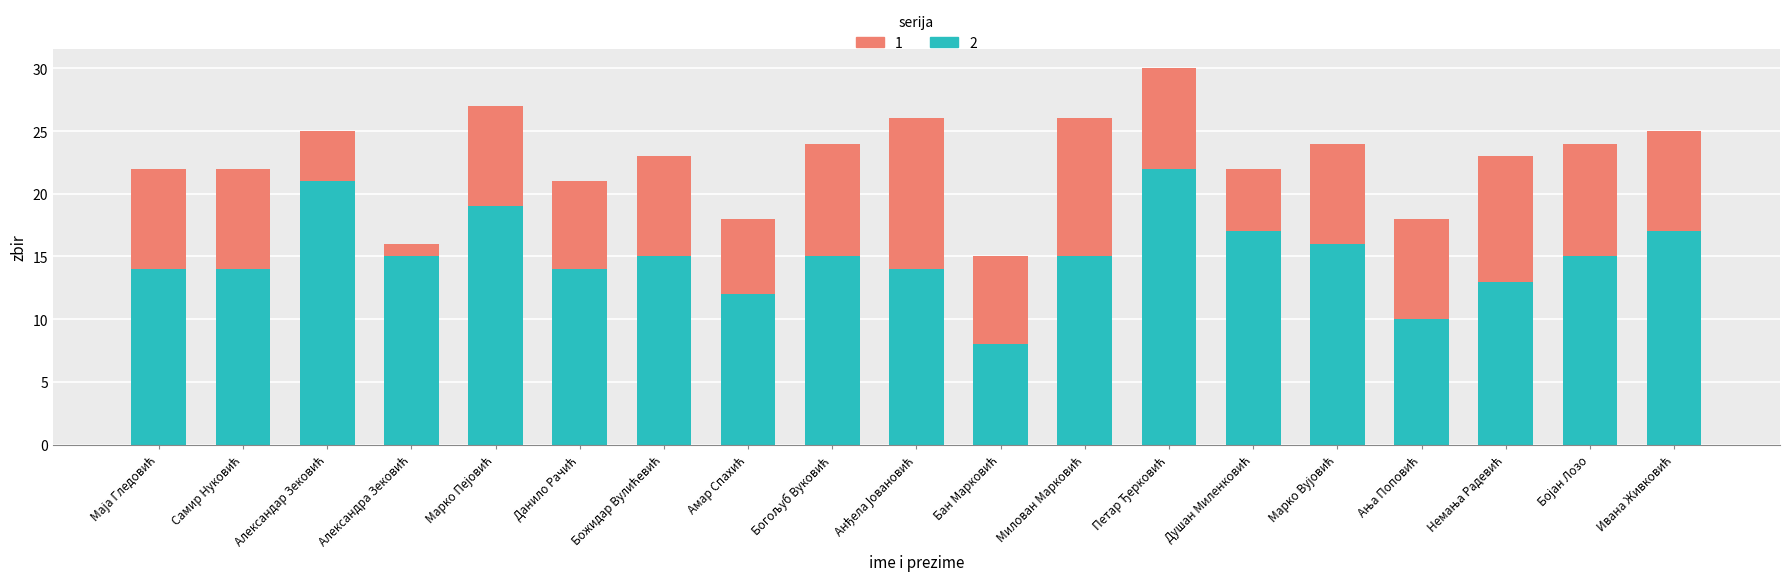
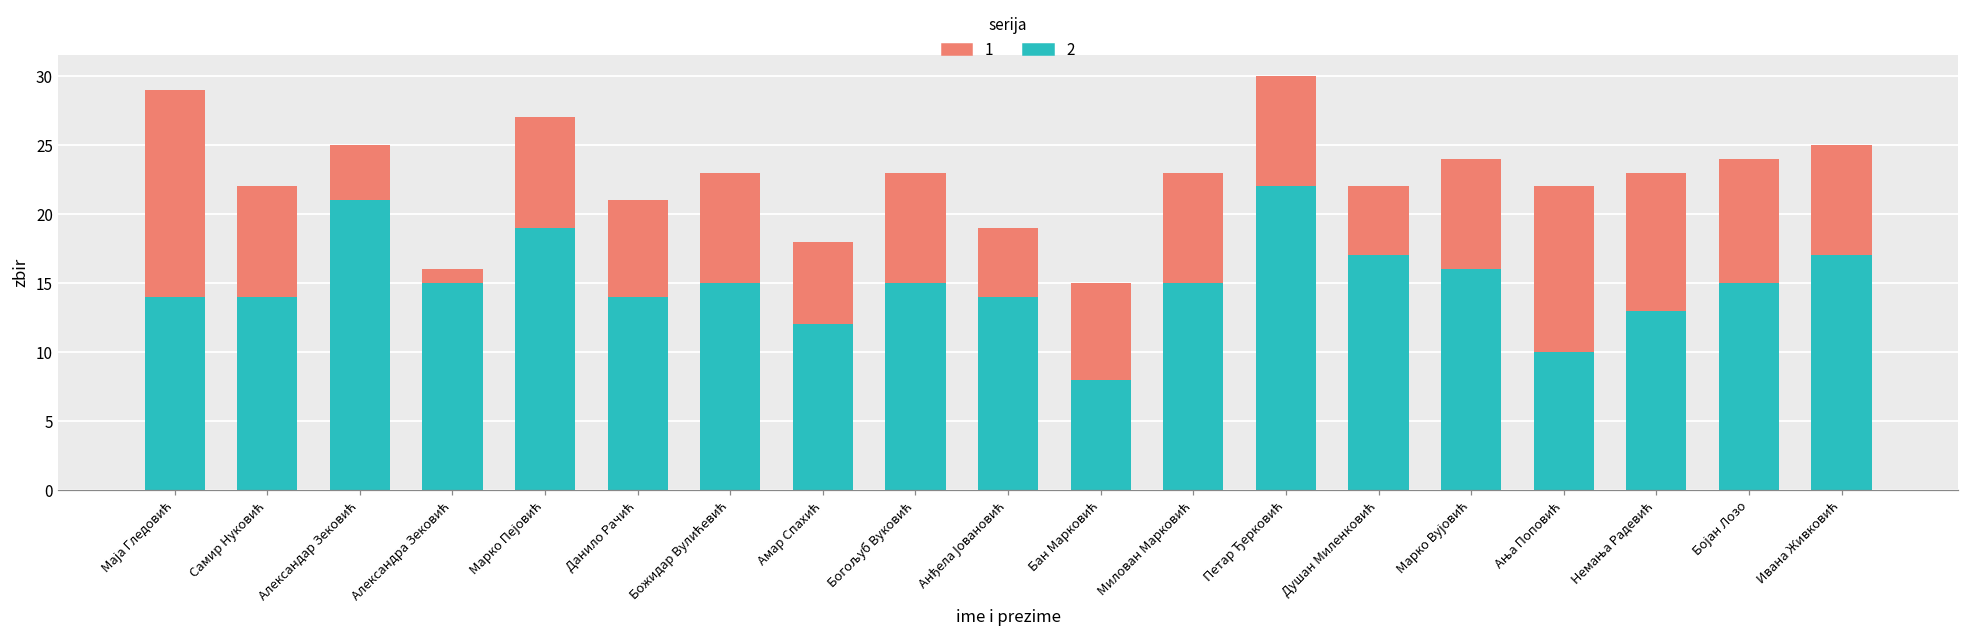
1, Маја Гледовић: 8 -> 15
1, Богољуб Вуковић: 9 -> 8
1, Анђела Јовановић: 12 -> 5
1, Милован Марковић: 11 -> 8
1, Ања Поповић: 8 -> 12
